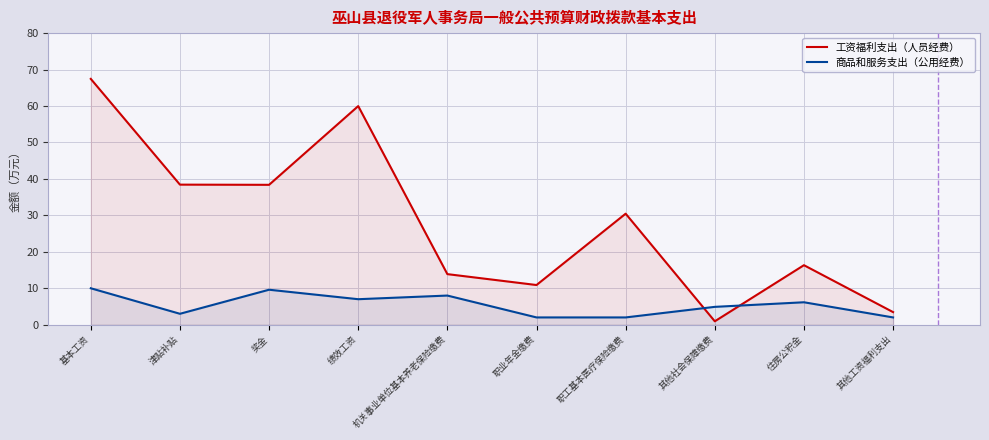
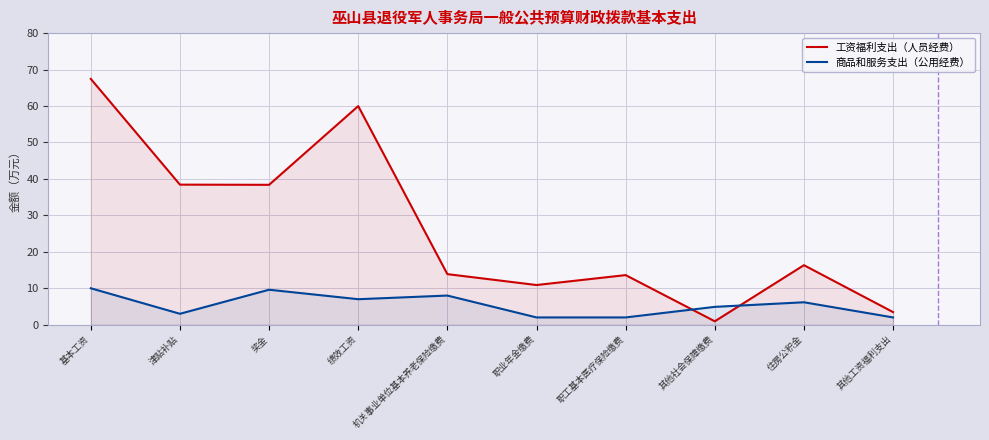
工资福利支出（人员经费）, 职工基本医疗保险缴费: 30 -> 14
